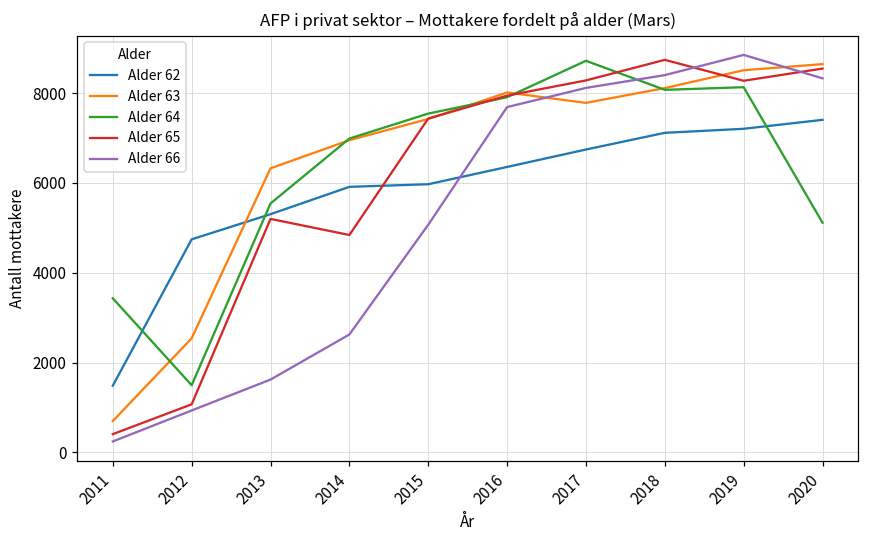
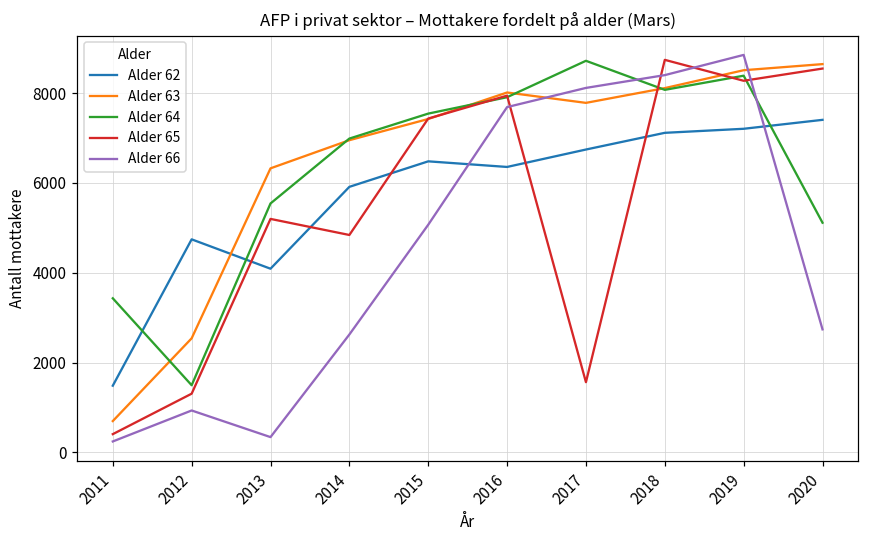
Alder 65, 2012: 1100 -> 1300
Alder 62, 2013: 5300 -> 4100
Alder 66, 2013: 1600 -> 300
Alder 62, 2015: 6000 -> 6500
Alder 65, 2017: 8300 -> 1600
Alder 64, 2019: 8100 -> 8400
Alder 66, 2020: 8300 -> 2700
